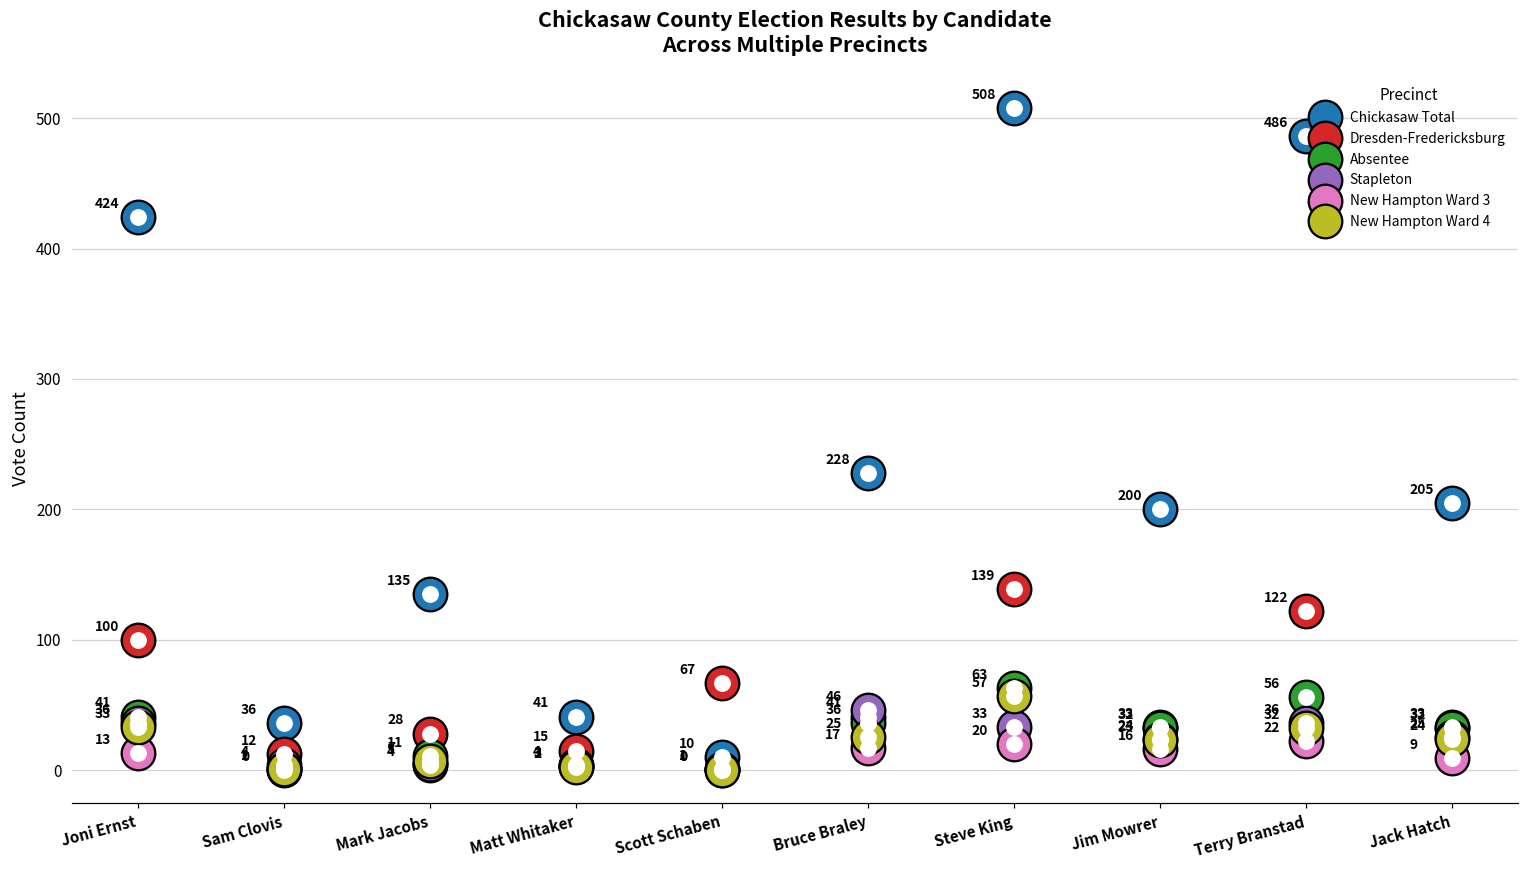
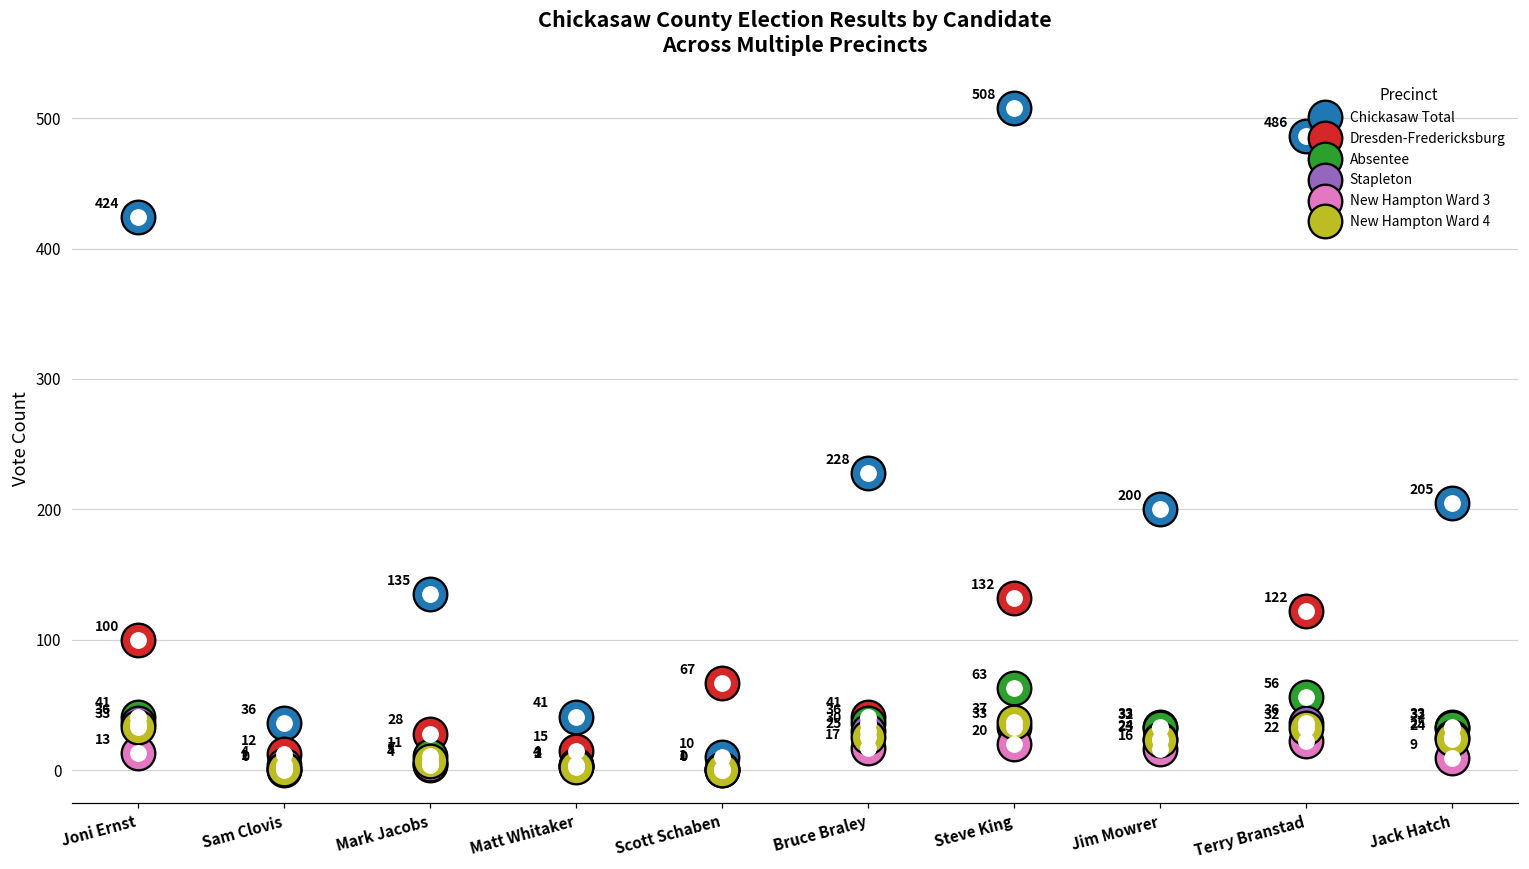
Stapleton, Bruce Braley: 46 -> 30
Dresden-Fredericksburg, Steve King: 139 -> 132
New Hampton Ward 4, Steve King: 57 -> 37
